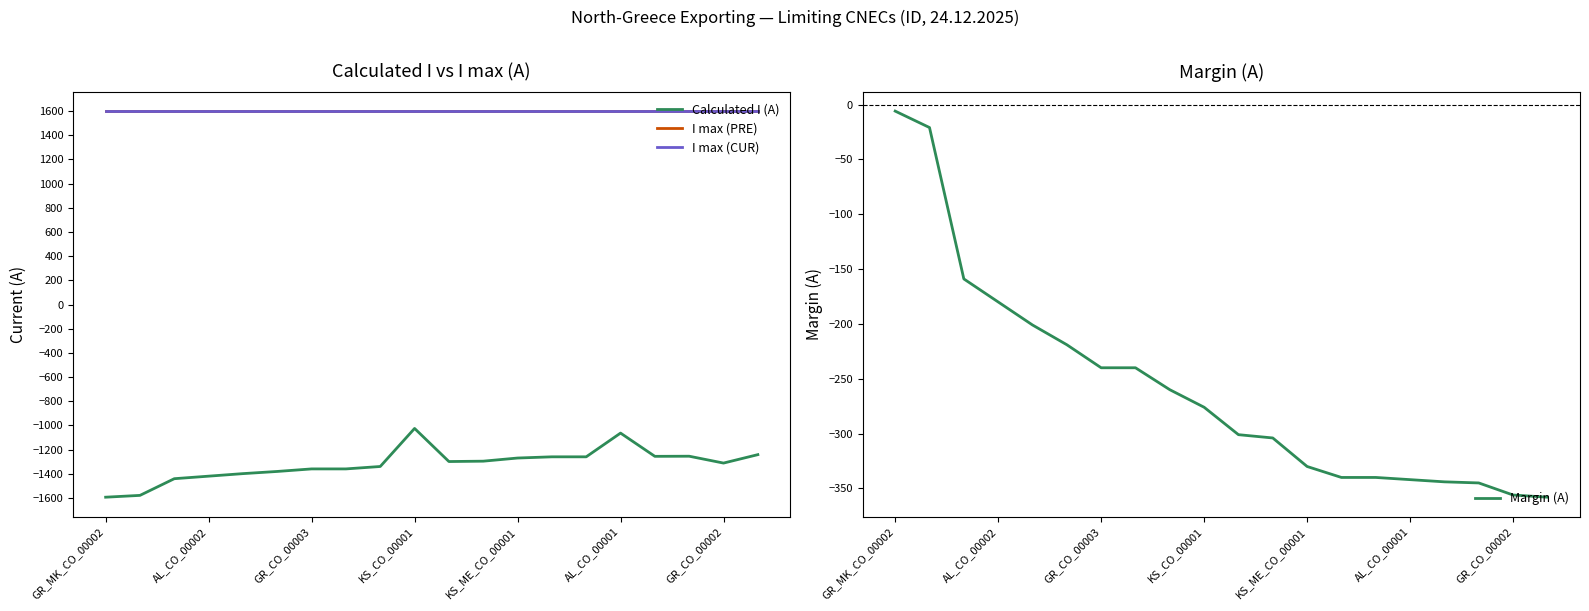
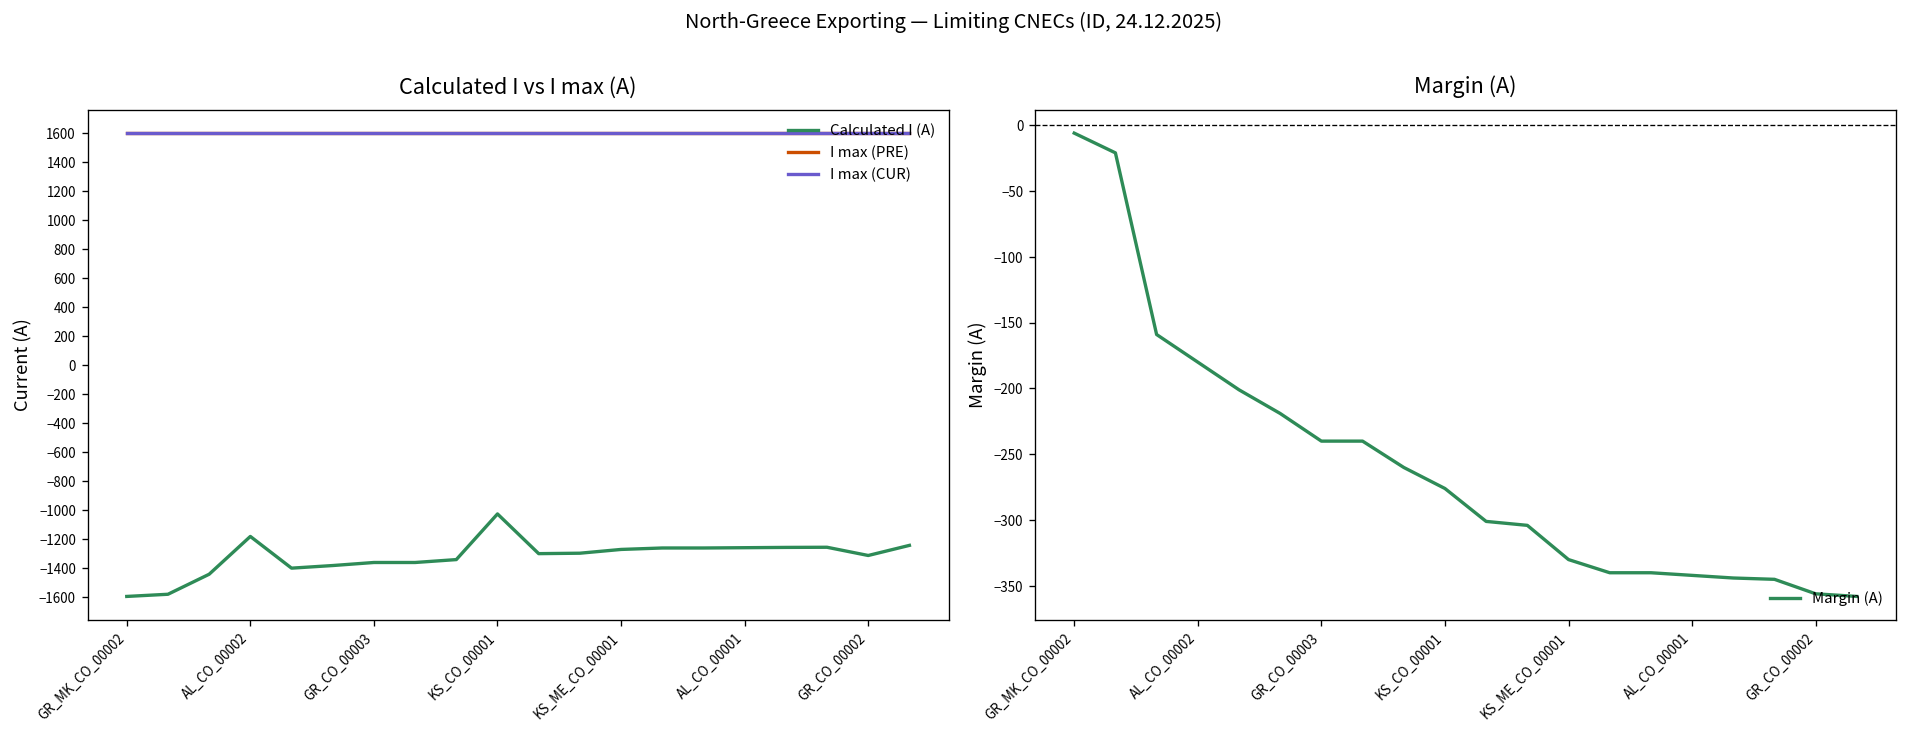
Calculated I vs I max (A), Calculated I (A), AL_CO_00002: -1420 -> -1180
Calculated I vs I max (A), Calculated I (A), AL_CO_00001: -1060 -> -1260
